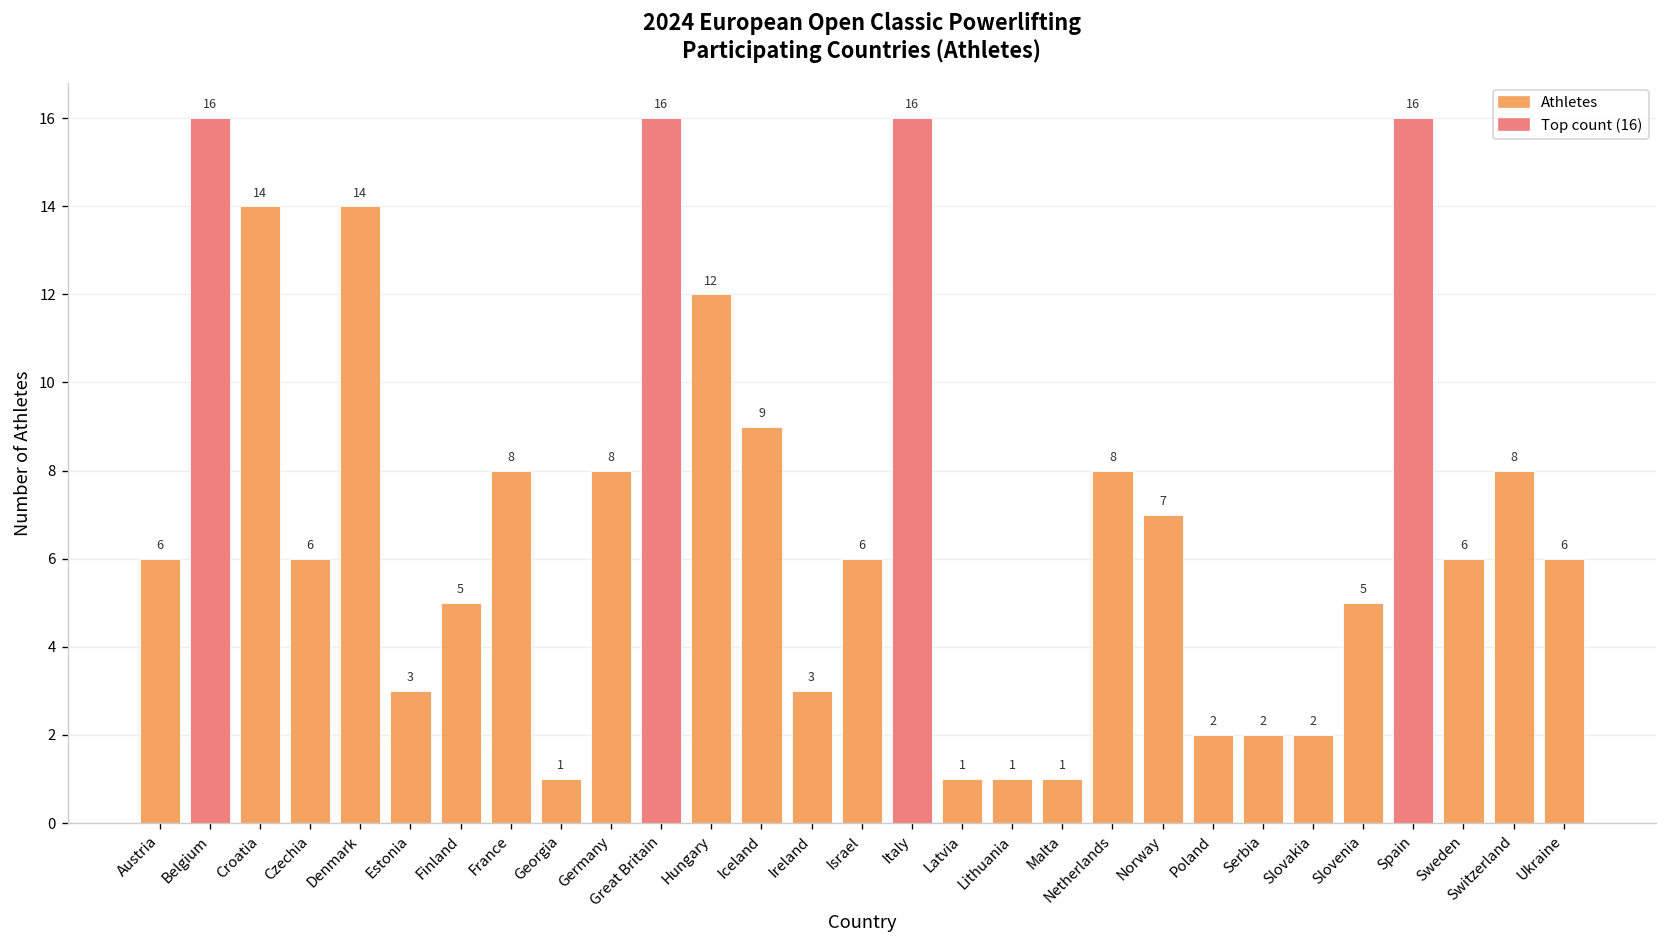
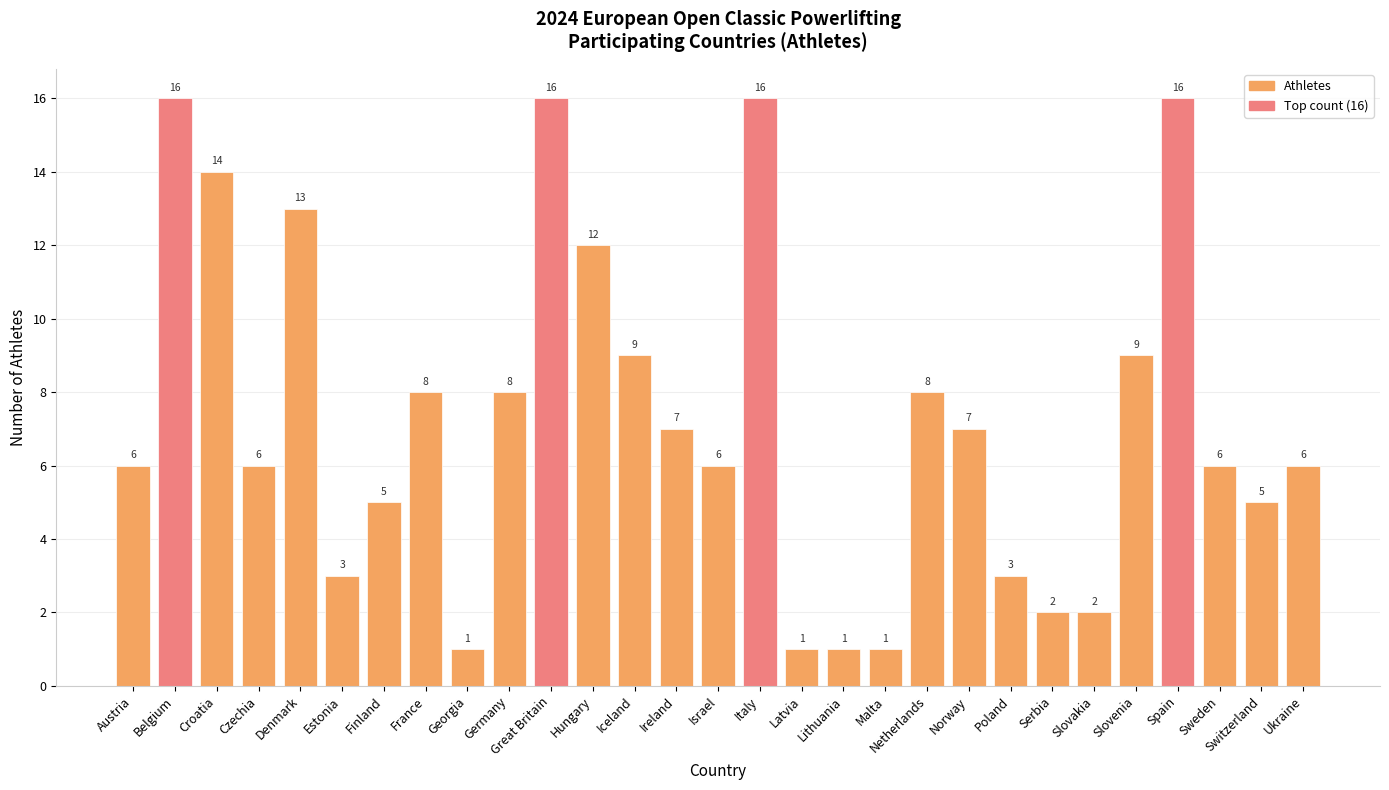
Denmark: 14 -> 13
Ireland: 3 -> 7
Poland: 2 -> 3
Slovenia: 5 -> 9
Switzerland: 8 -> 5
